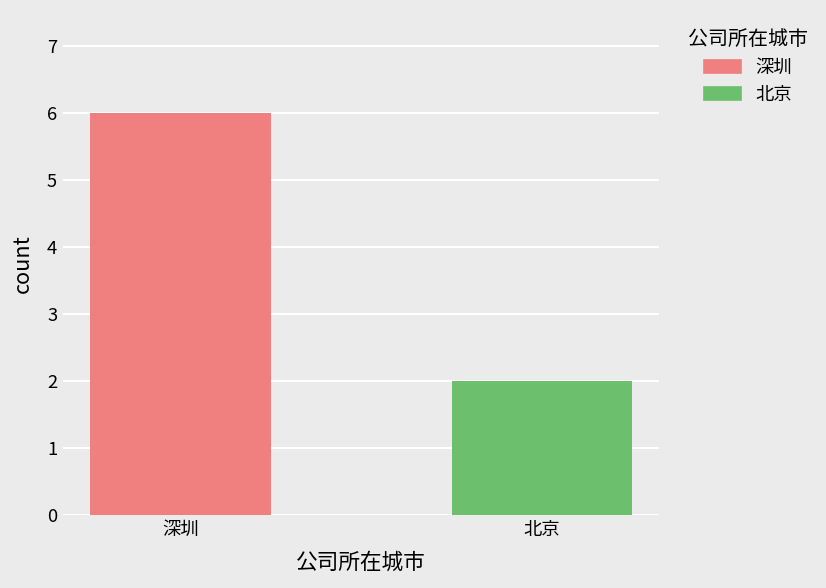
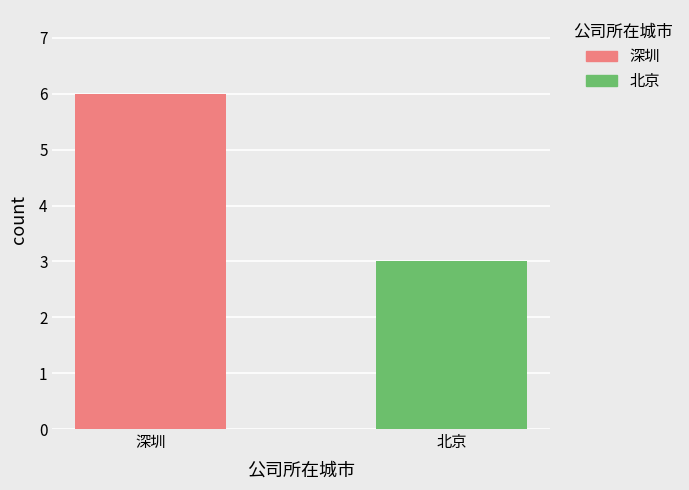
北京: 2 -> 3
